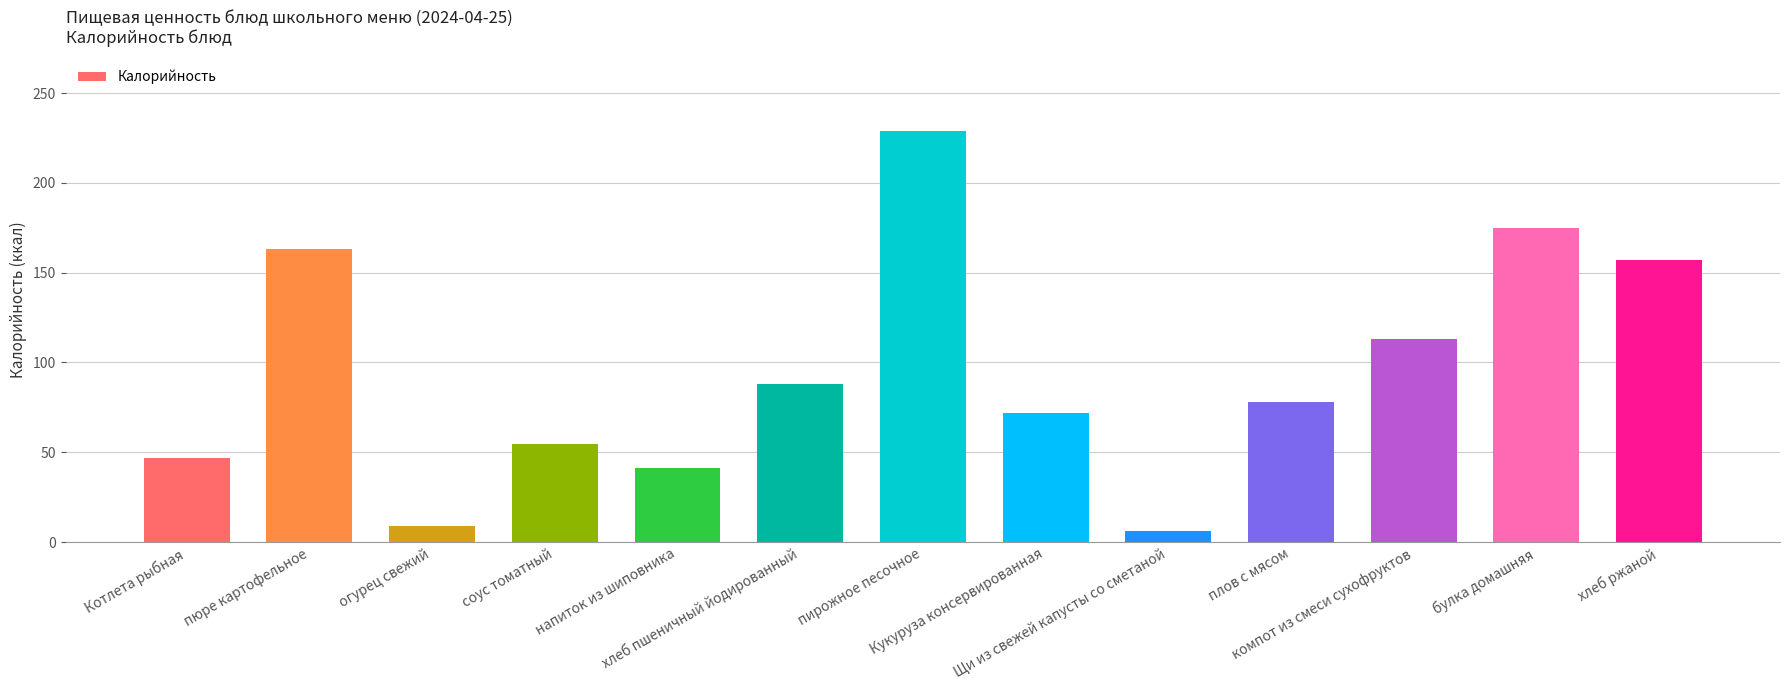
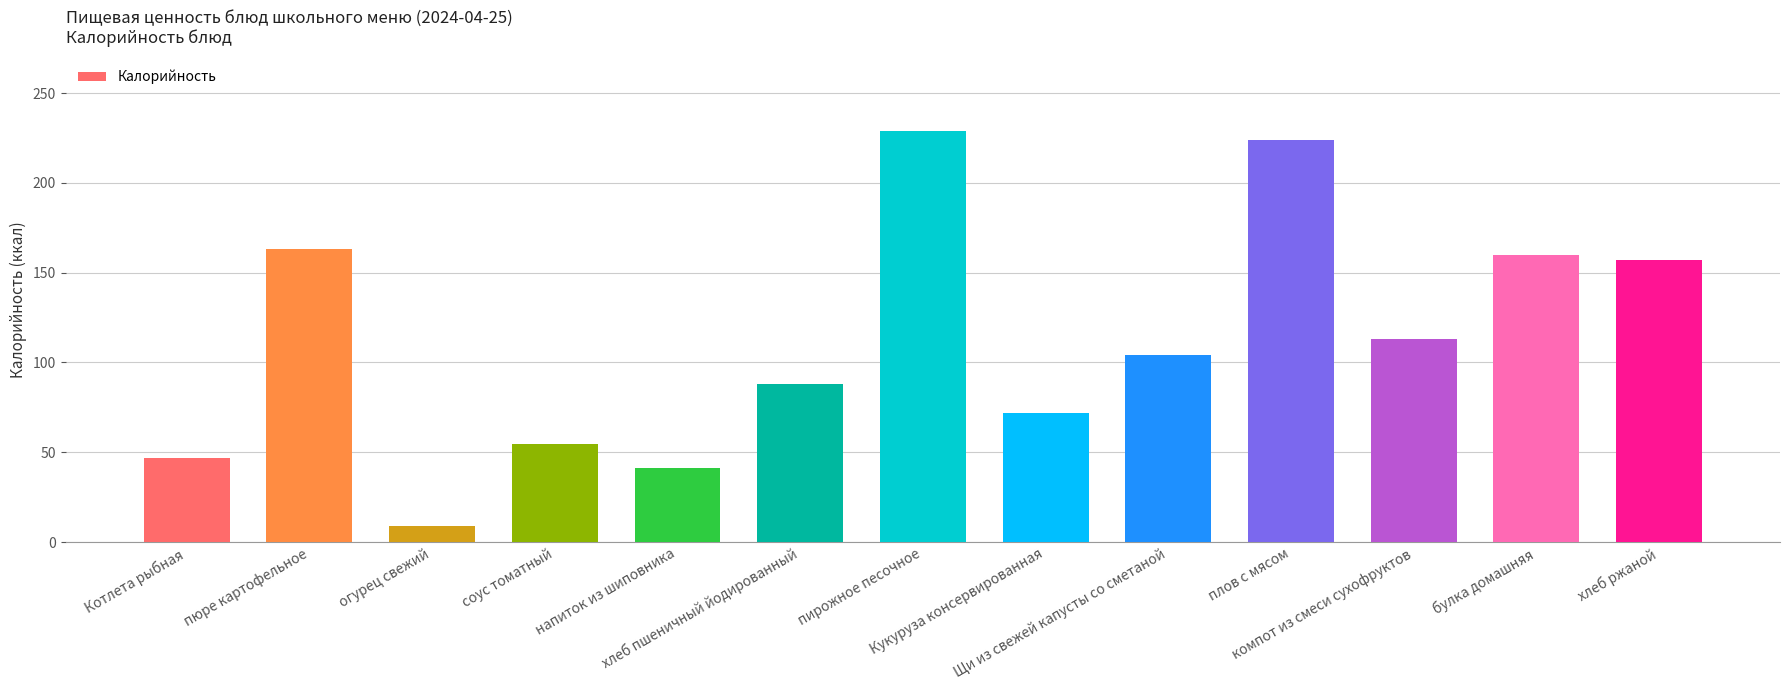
Щи из свежей капусты со сметаной: 6 -> 104
плов с мясом: 78 -> 224
булка домашняя: 175 -> 160
